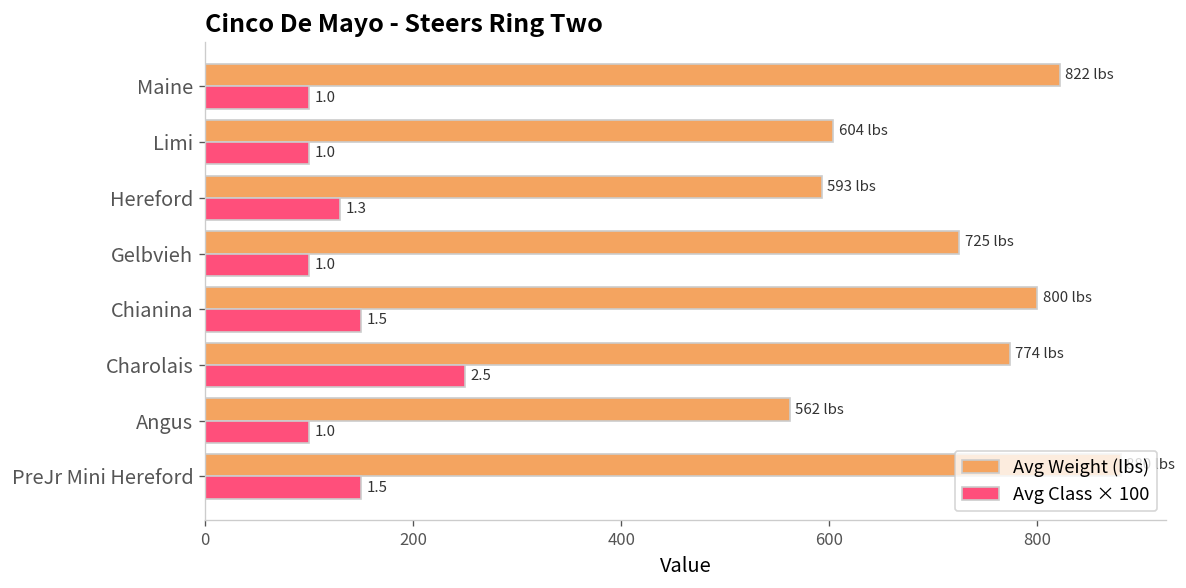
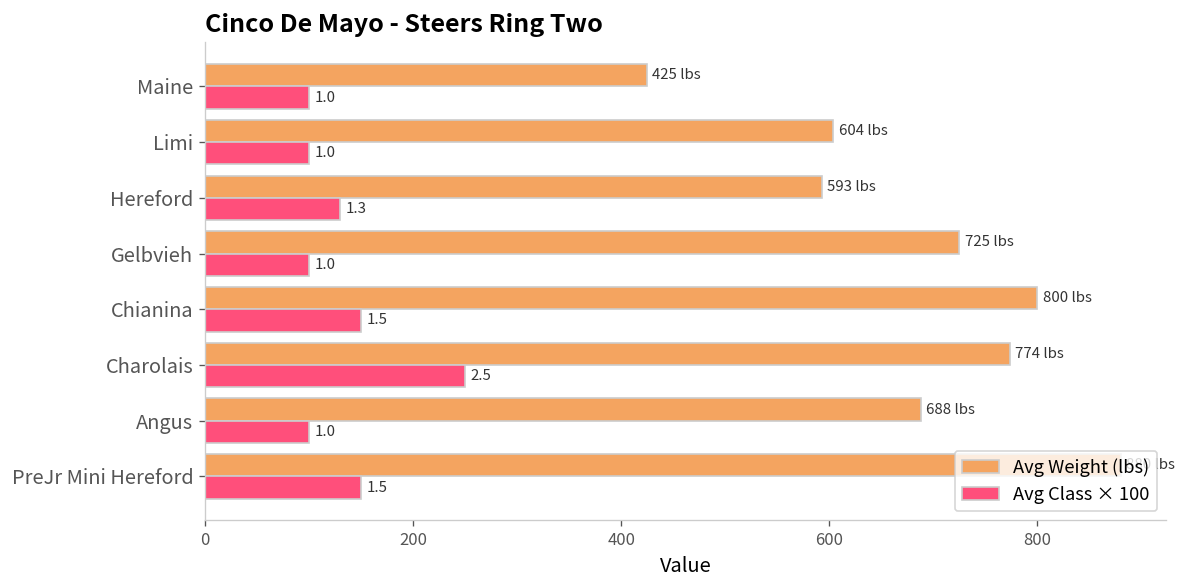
Avg Weight (lbs), Maine: 822 -> 425
Avg Weight (lbs), Angus: 562 -> 688
